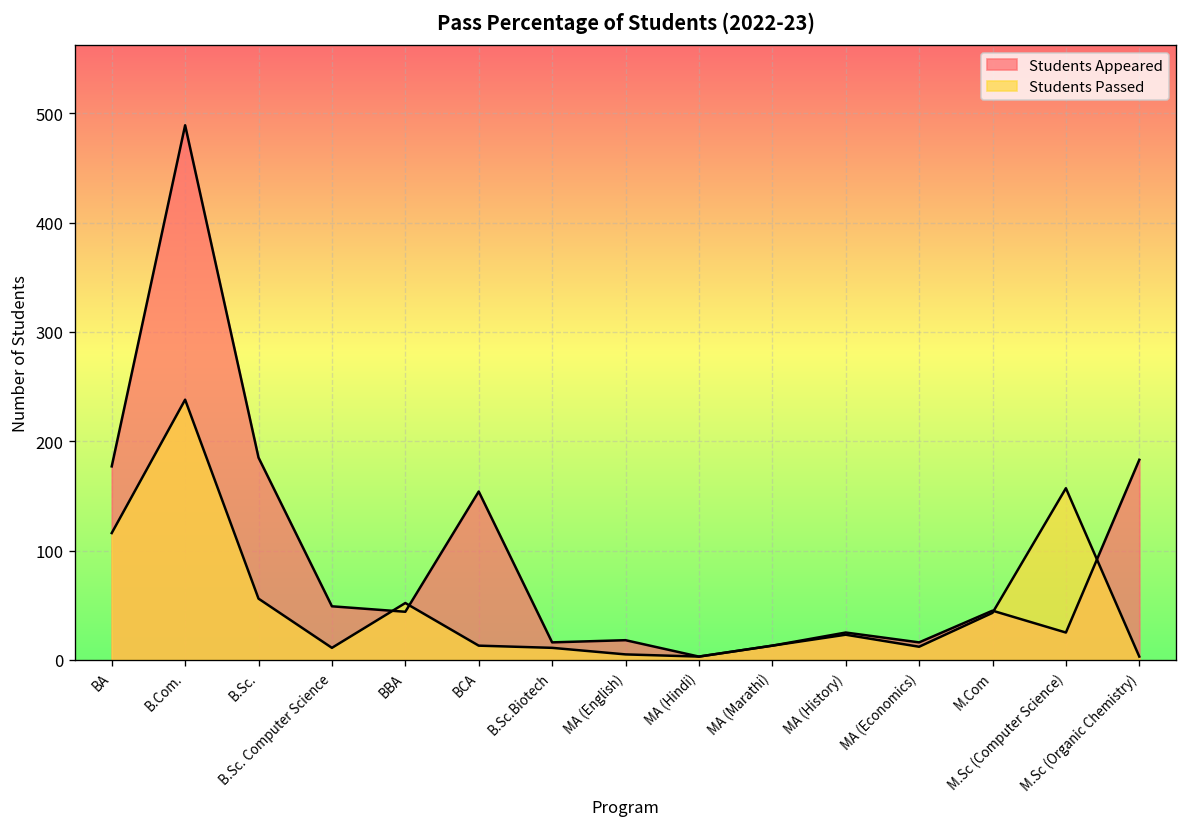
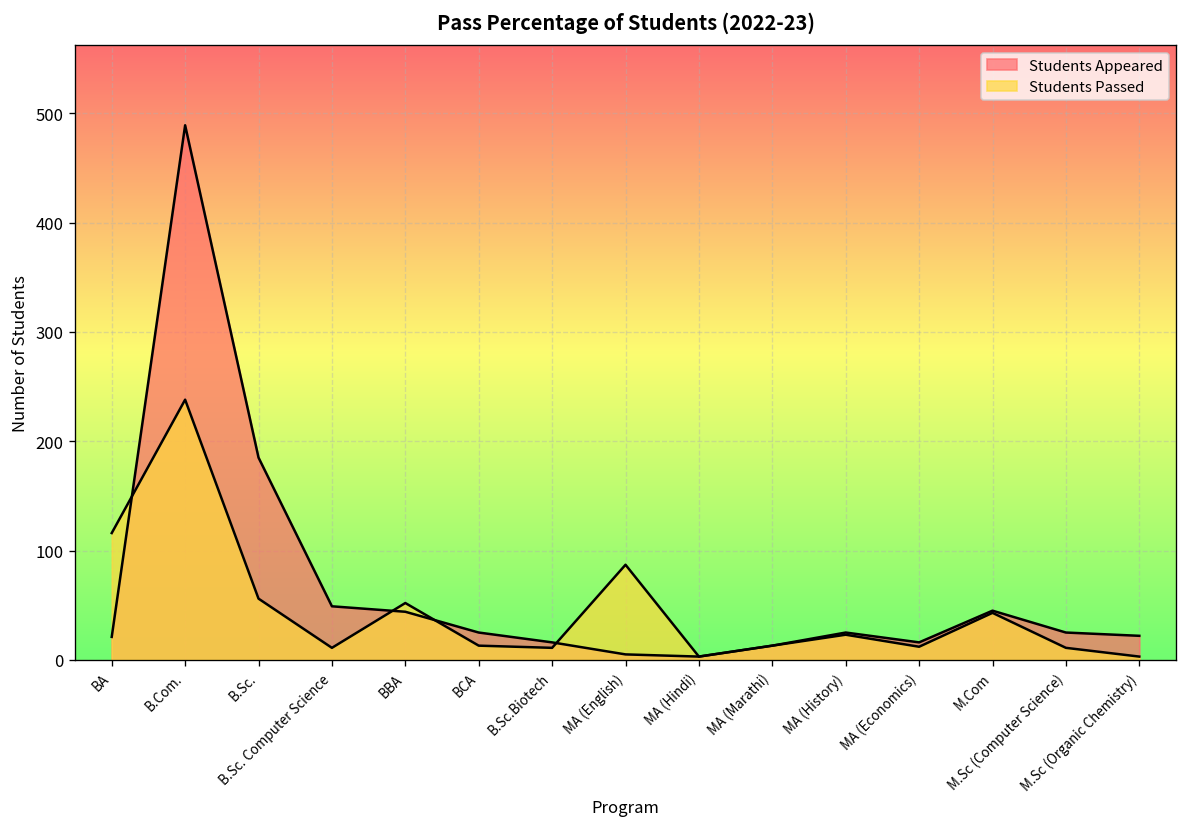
Students Appeared, BA: 180 -> 20
Students Appeared, BCA: 150 -> 30
Students Appeared, MA (English): 20 -> 10
Students Passed, MA (English): 10 -> 90
Students Passed, M.Sc (Computer Science): 160 -> 10
Students Appeared, M.Sc (Organic Chemistry): 180 -> 20
